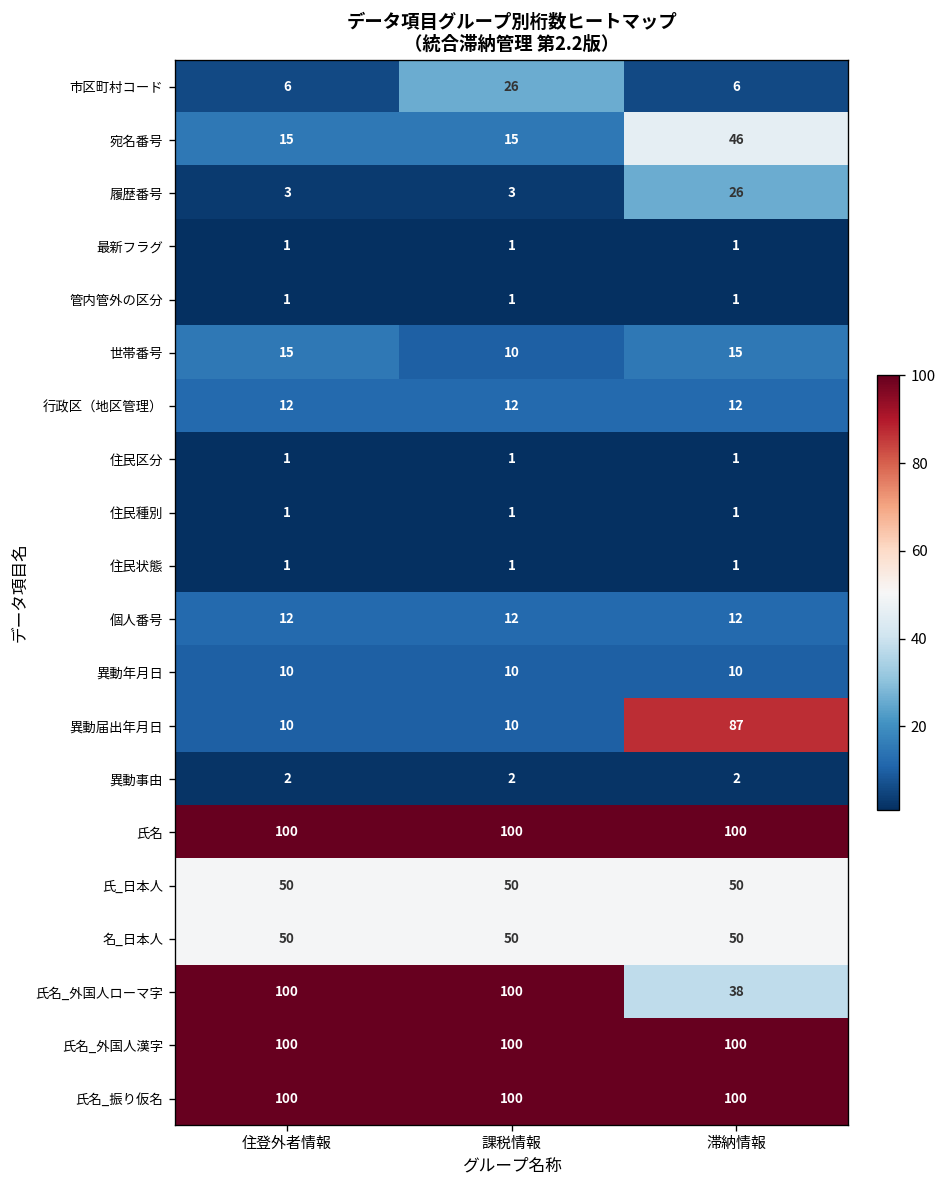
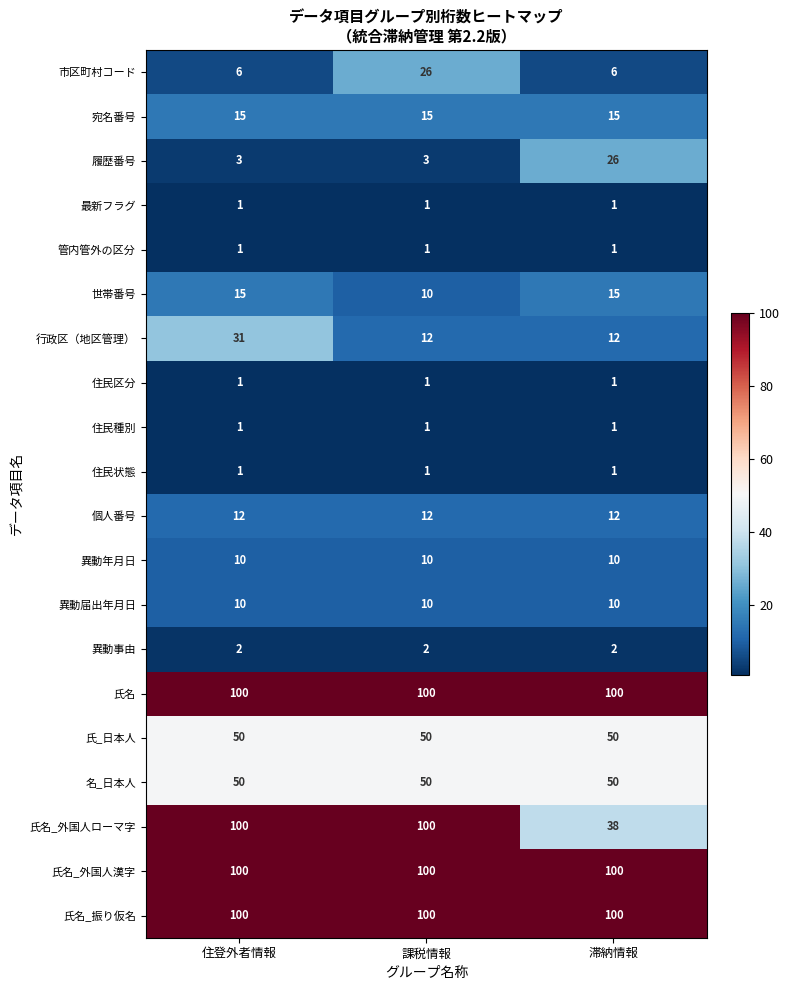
宛名番号, 滞納情報: 46 -> 15
行政区（地区管理）, 住登外者情報: 12 -> 31
異動届出年月日, 滞納情報: 87 -> 10
